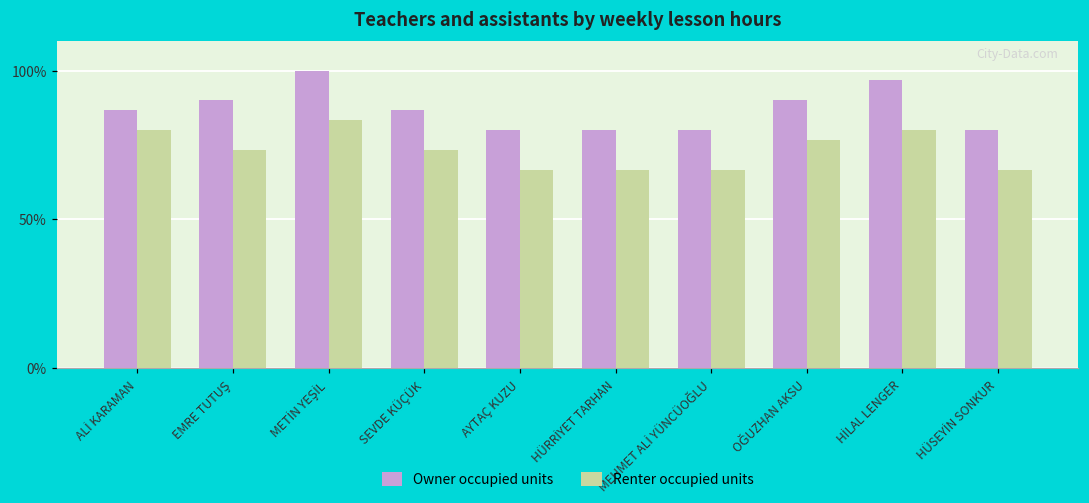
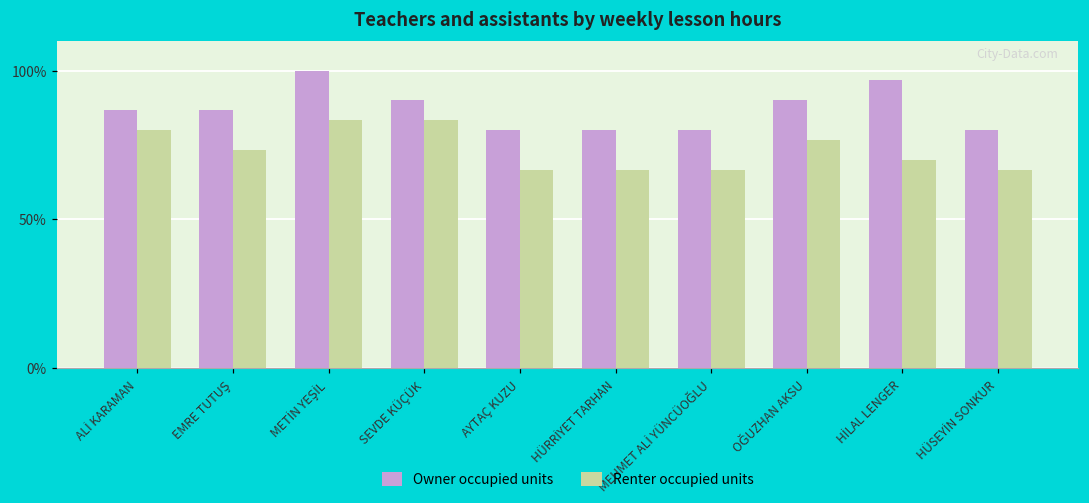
Owner occupied units, EMRE TUTUŞ: 90% -> 87%
Owner occupied units, SEVDE KÜÇÜK: 87% -> 90%
Renter occupied units, SEVDE KÜÇÜK: 73% -> 83%
Renter occupied units, HİLAL LENGER: 80% -> 70%
